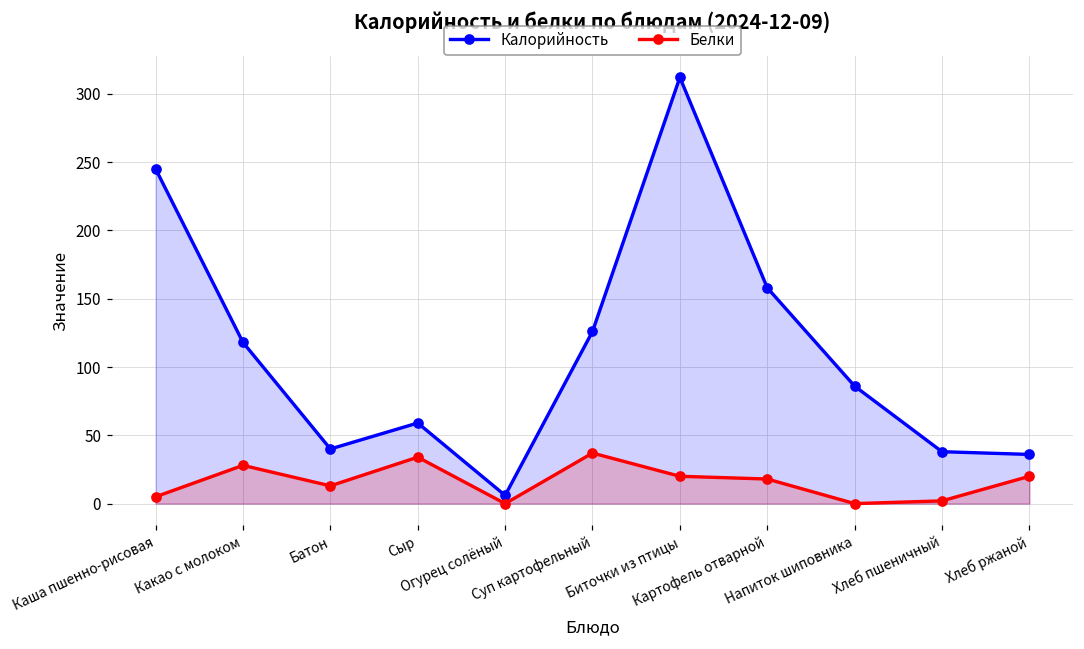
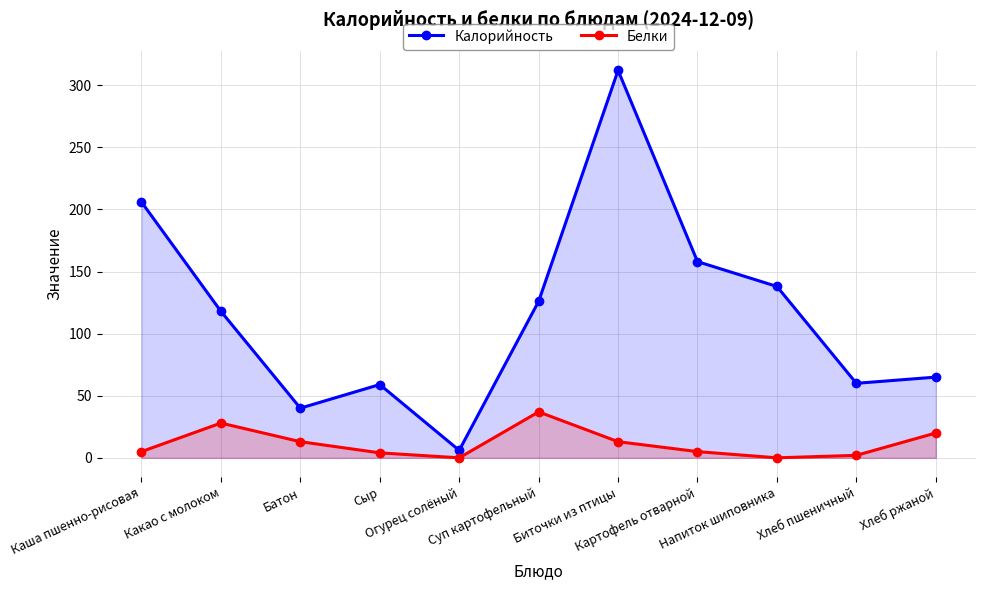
Калорийность, Каша пшенно-рисовая: 245 -> 206
Белки, Сыр: 34 -> 4
Белки, Биточки из птицы: 20 -> 13
Белки, Картофель отварной: 18 -> 5
Калорийность, Напиток шиповника: 86 -> 138
Калорийность, Хлеб пшеничный: 38 -> 60
Калорийность, Хлеб ржаной: 36 -> 65
